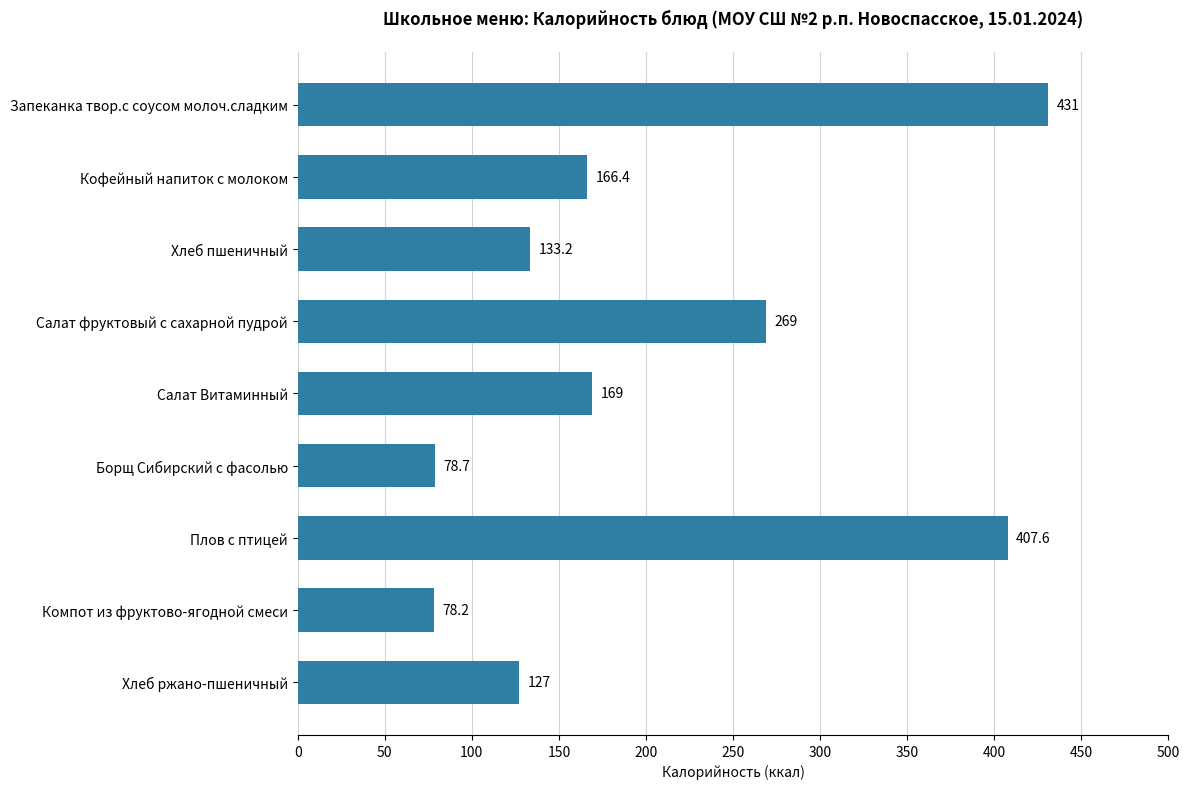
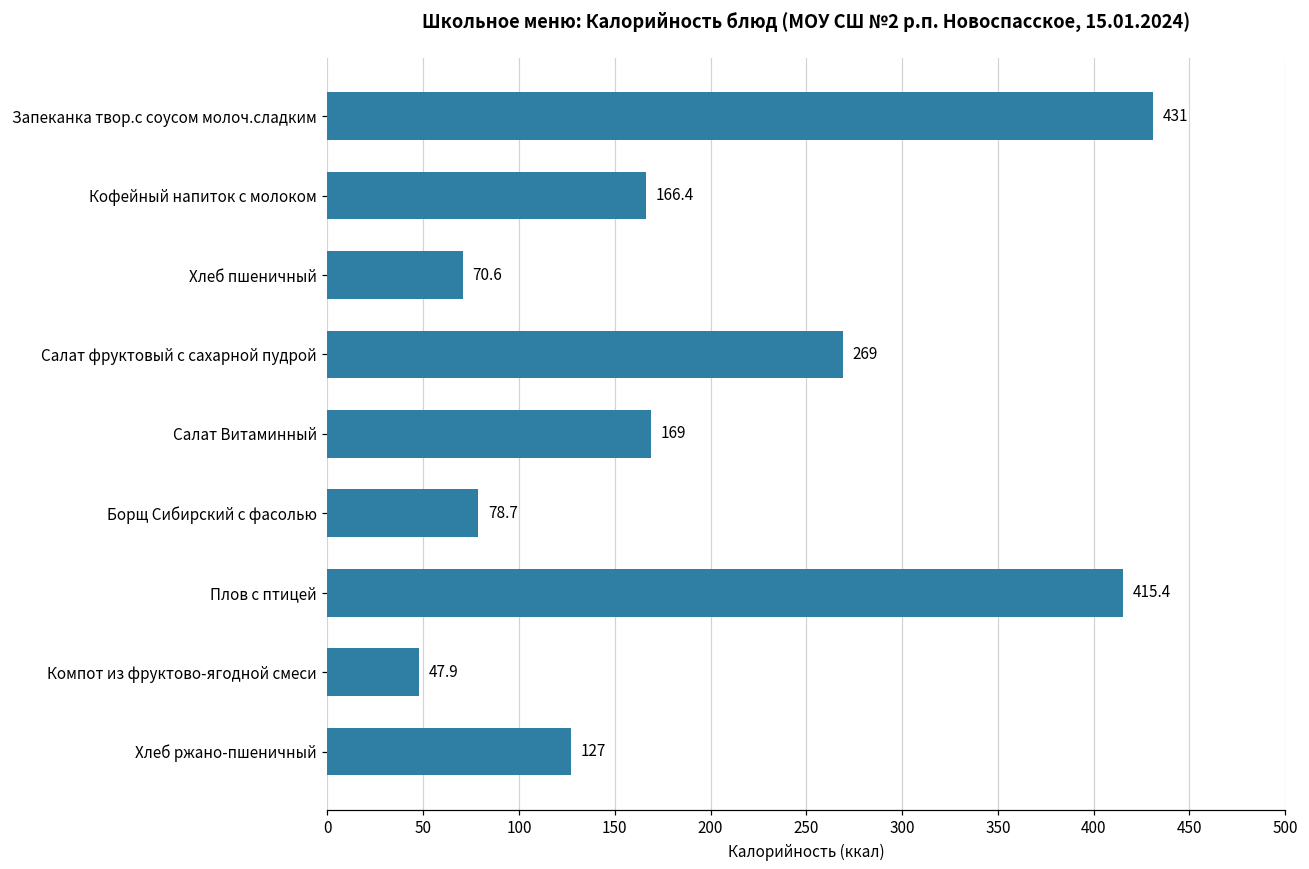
Хлеб пшеничный: 133.2 -> 70.6
Плов с птицей: 407.6 -> 415.4
Компот из фруктово-ягодной смеси: 78.2 -> 47.9
